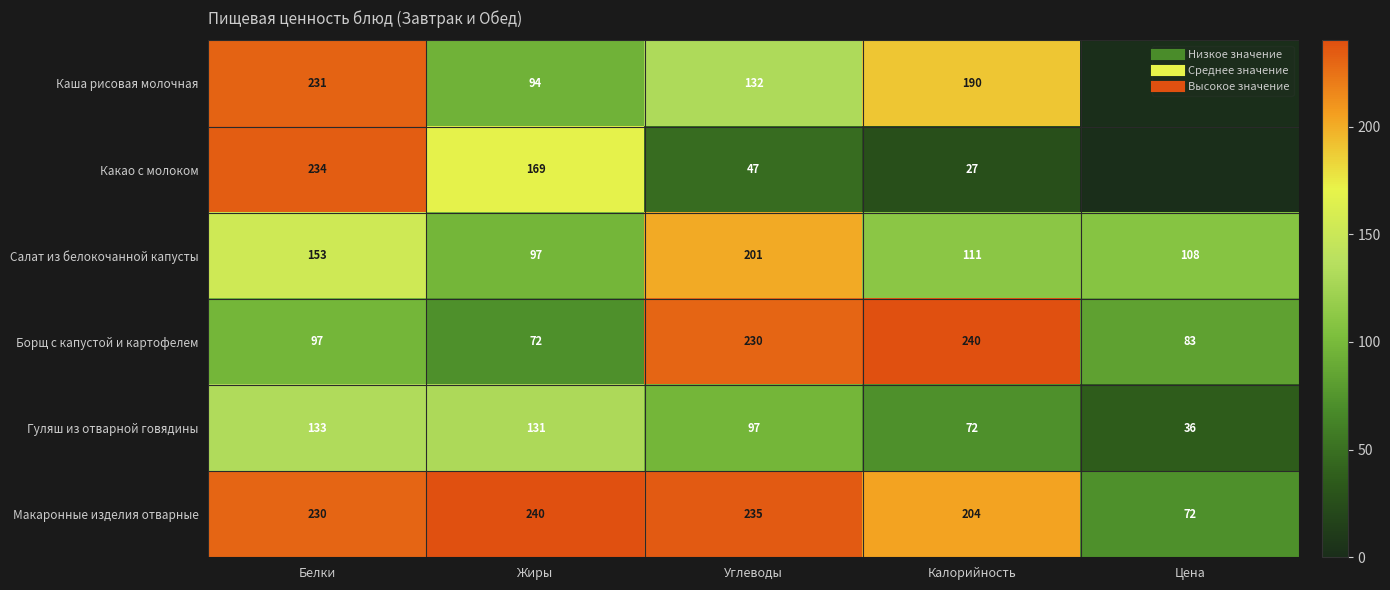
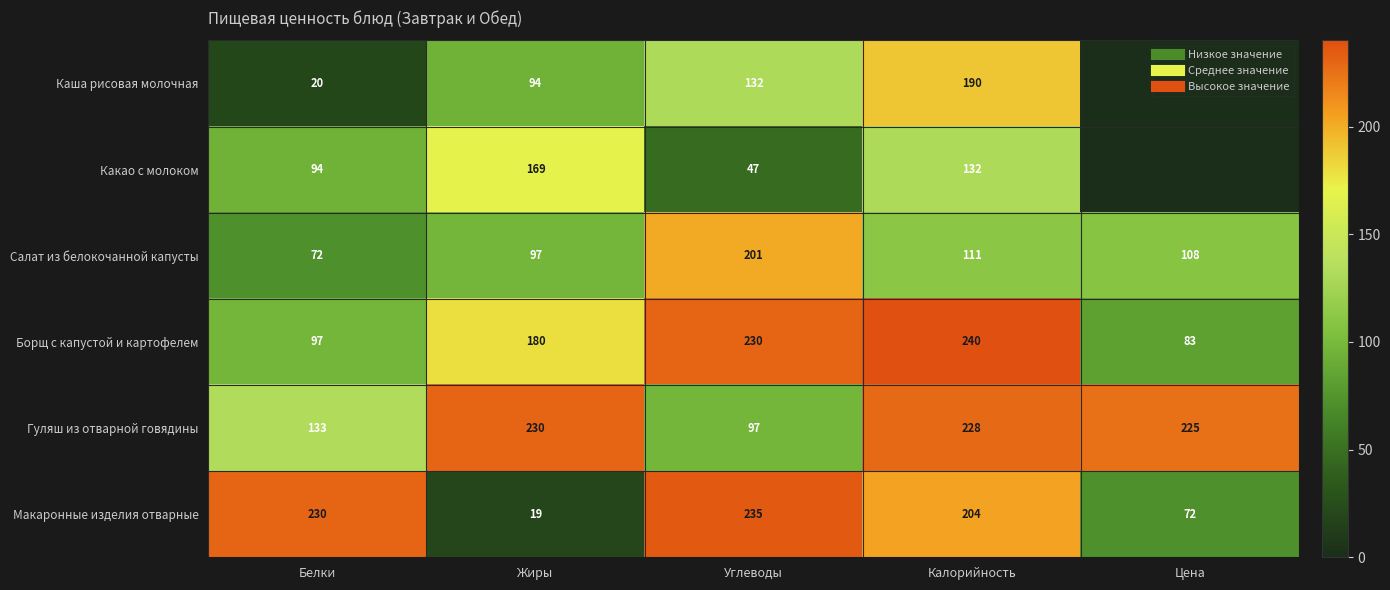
Каша рисовая молочная, Белки: 231 -> 20
Какао с молоком, Белки: 234 -> 94
Какао с молоком, Калорийность: 27 -> 132
Салат из белокочанной капусты, Белки: 153 -> 72
Борщ с капустой и картофелем, Жиры: 72 -> 180
Гуляш из отварной говядины, Жиры: 131 -> 230
Гуляш из отварной говядины, Калорийность: 72 -> 228
Гуляш из отварной говядины, Цена: 36 -> 225
Макаронные изделия отварные, Жиры: 240 -> 19
